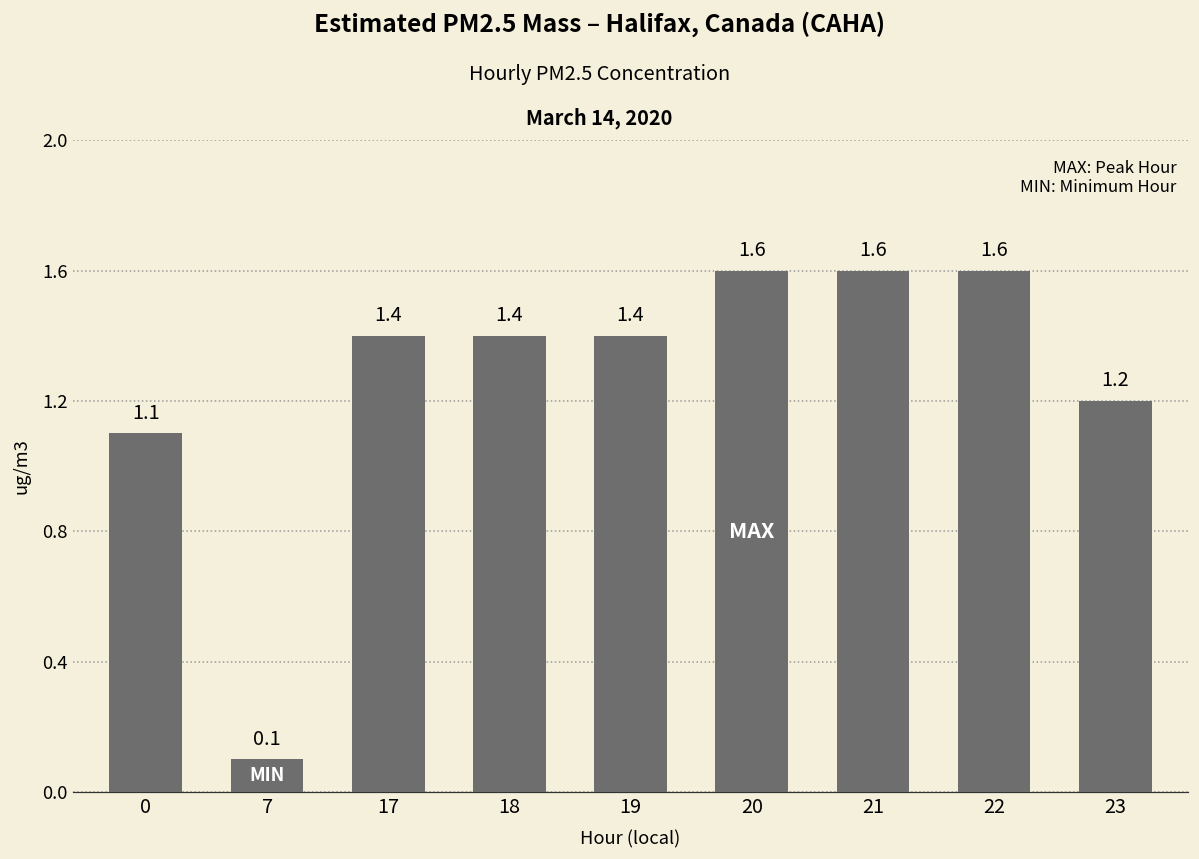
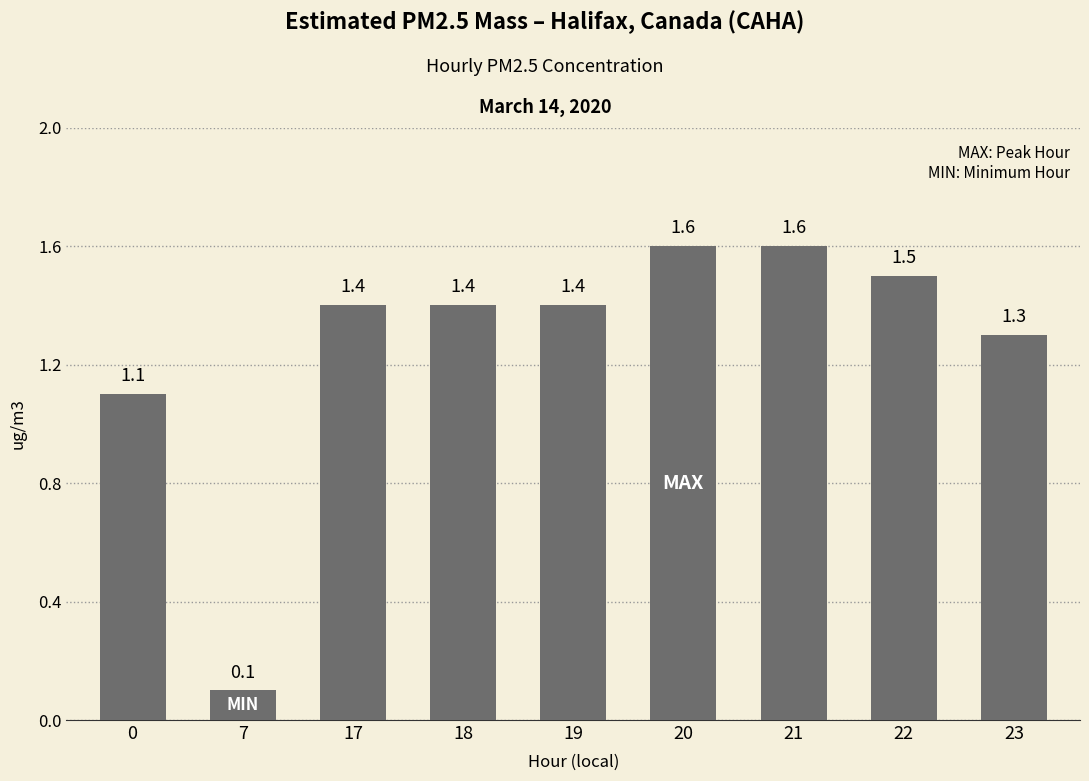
22: 1.6 -> 1.5
23: 1.2 -> 1.3
